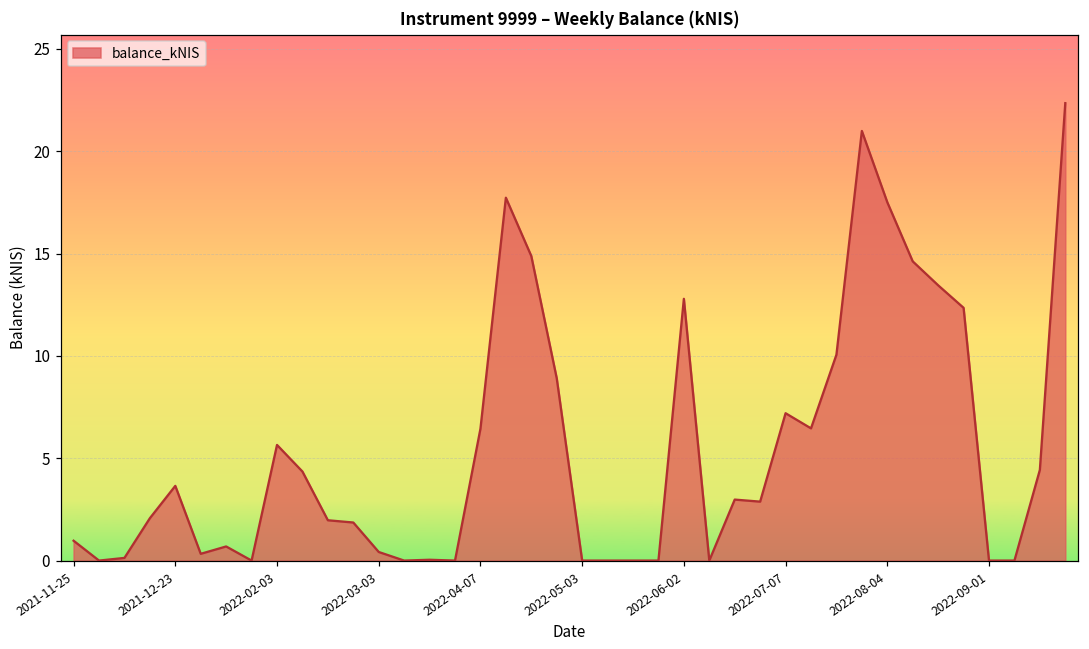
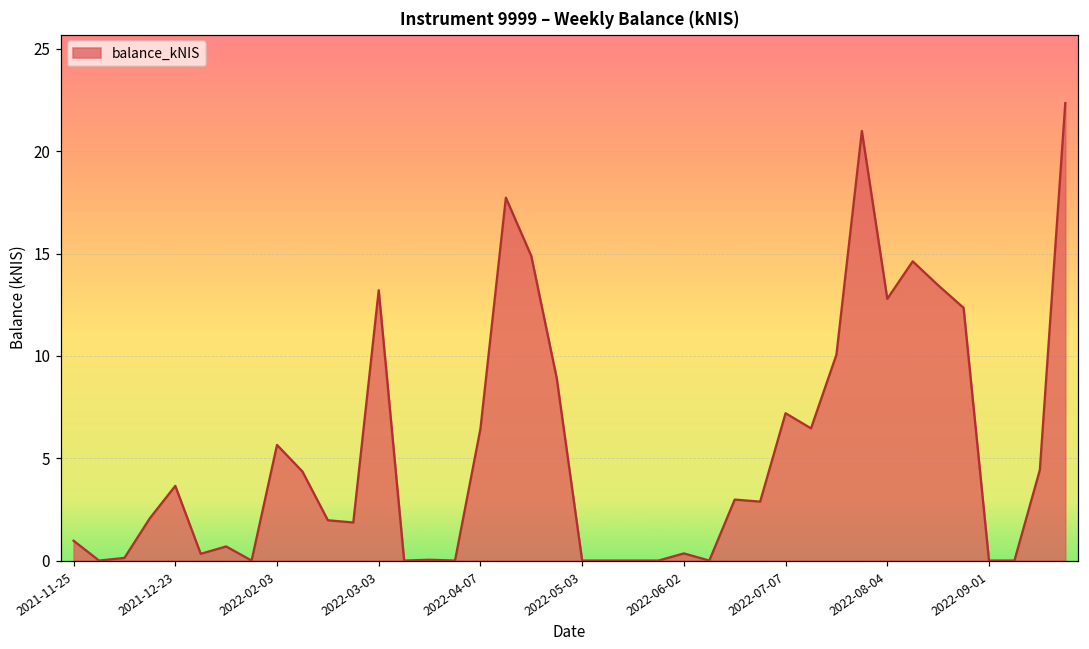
2022-03-03: 0.4 -> 13.2
2022-06-02: 12.8 -> 0.4
2022-08-04: 17.5 -> 12.8
